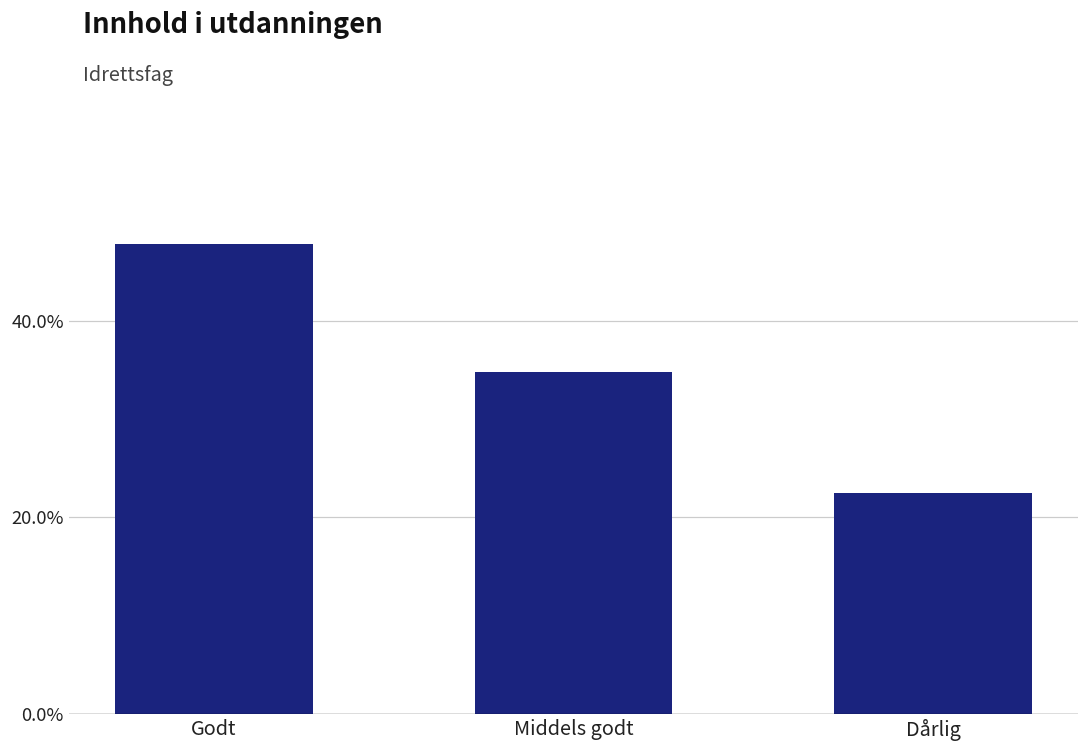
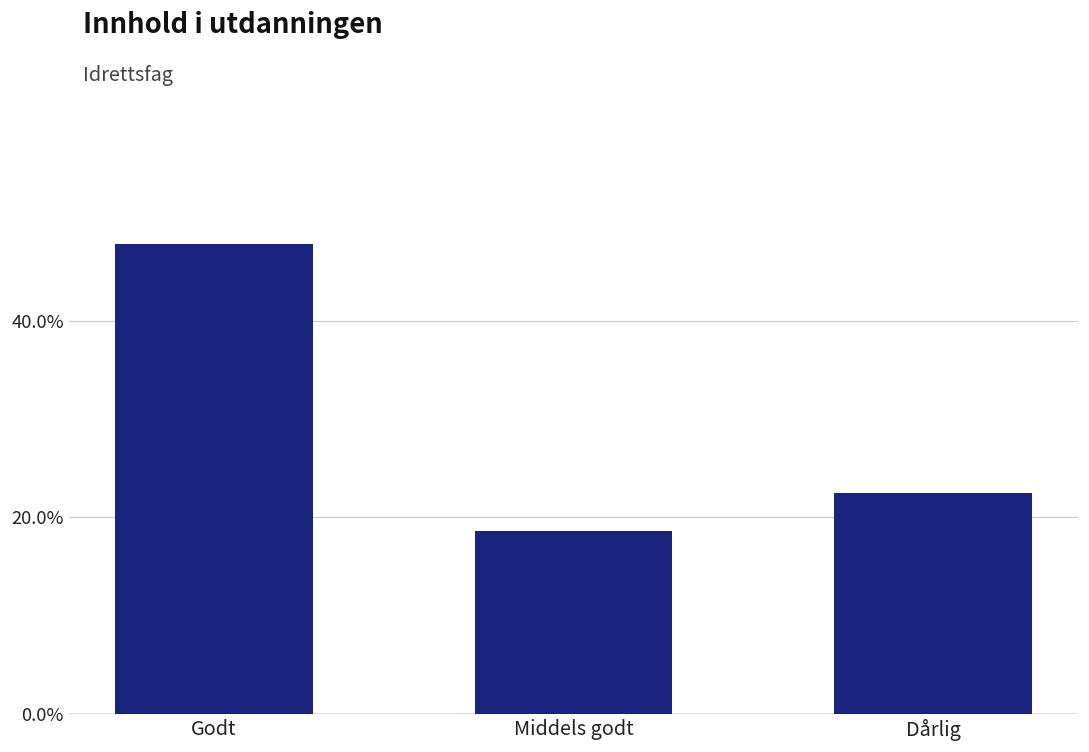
Middels godt: 35% -> 19%
